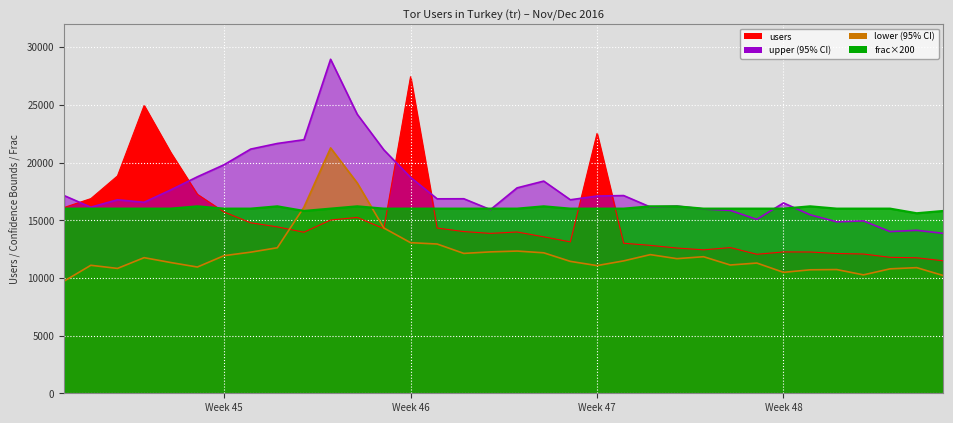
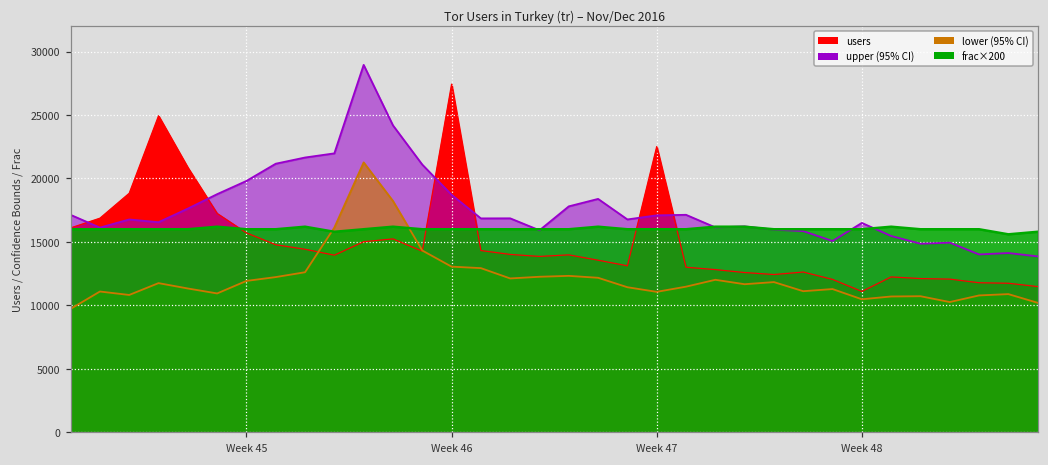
users, Week 48: 12200 -> 11100
